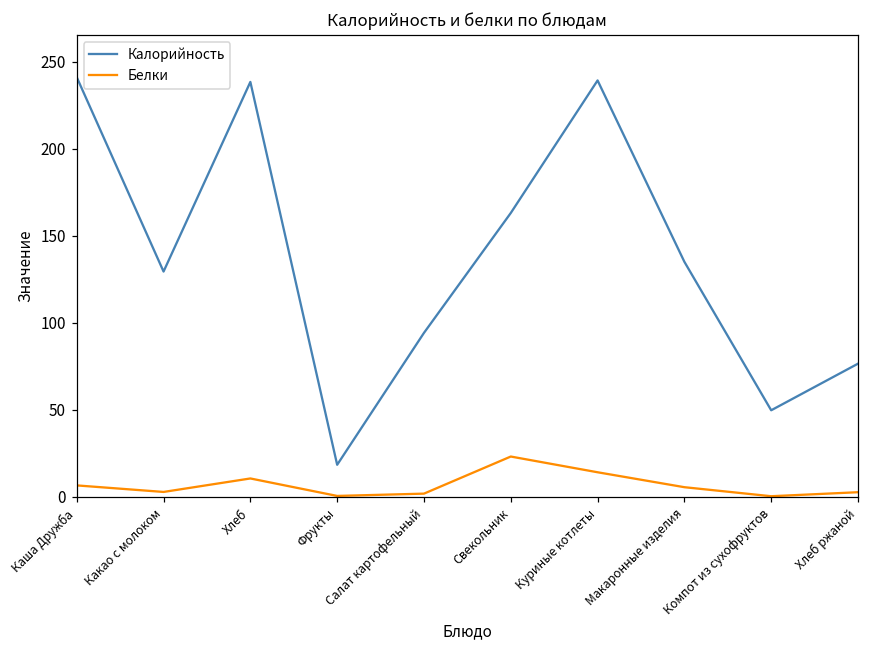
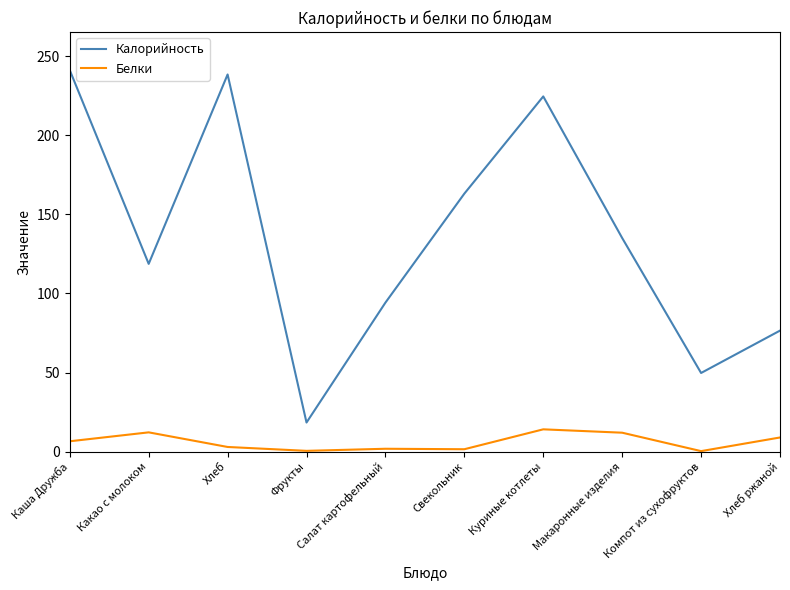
Калорийность, Какао с молоком: 129 -> 119
Белки, Какао с молоком: 3 -> 12
Белки, Хлеб: 11 -> 3
Белки, Свекольник: 23 -> 2
Калорийность, Куриные котлеты: 239 -> 225
Белки, Макаронные изделия: 6 -> 12
Белки, Хлеб ржаной: 3 -> 9
